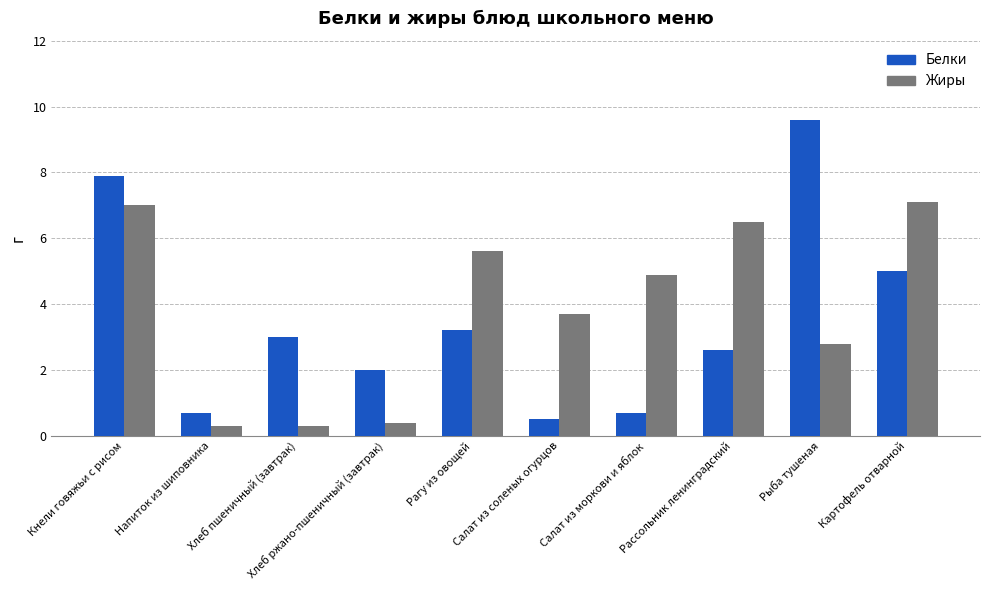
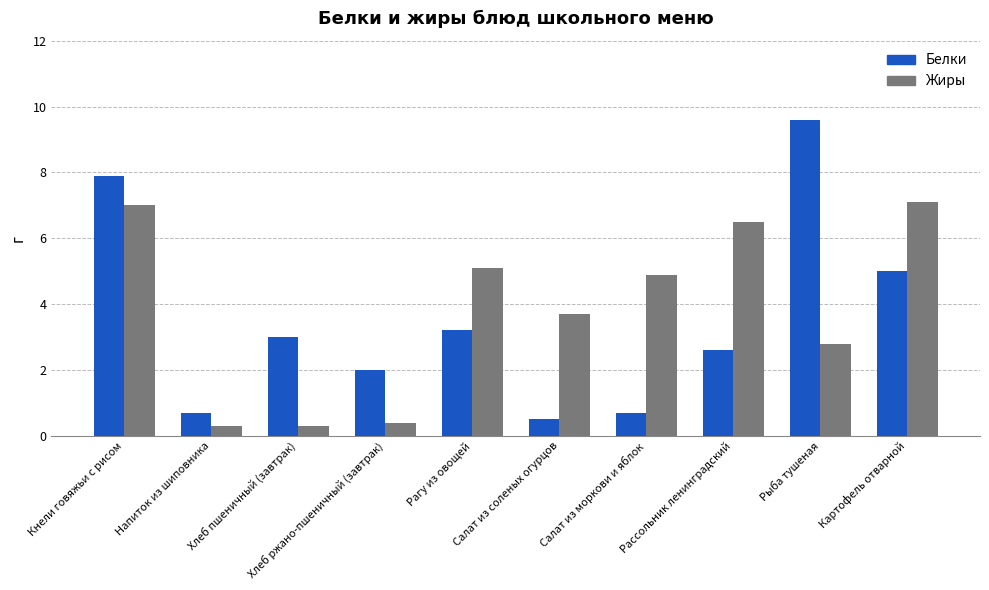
Жиры, Рагу из овощей: 5.6 -> 5.1
